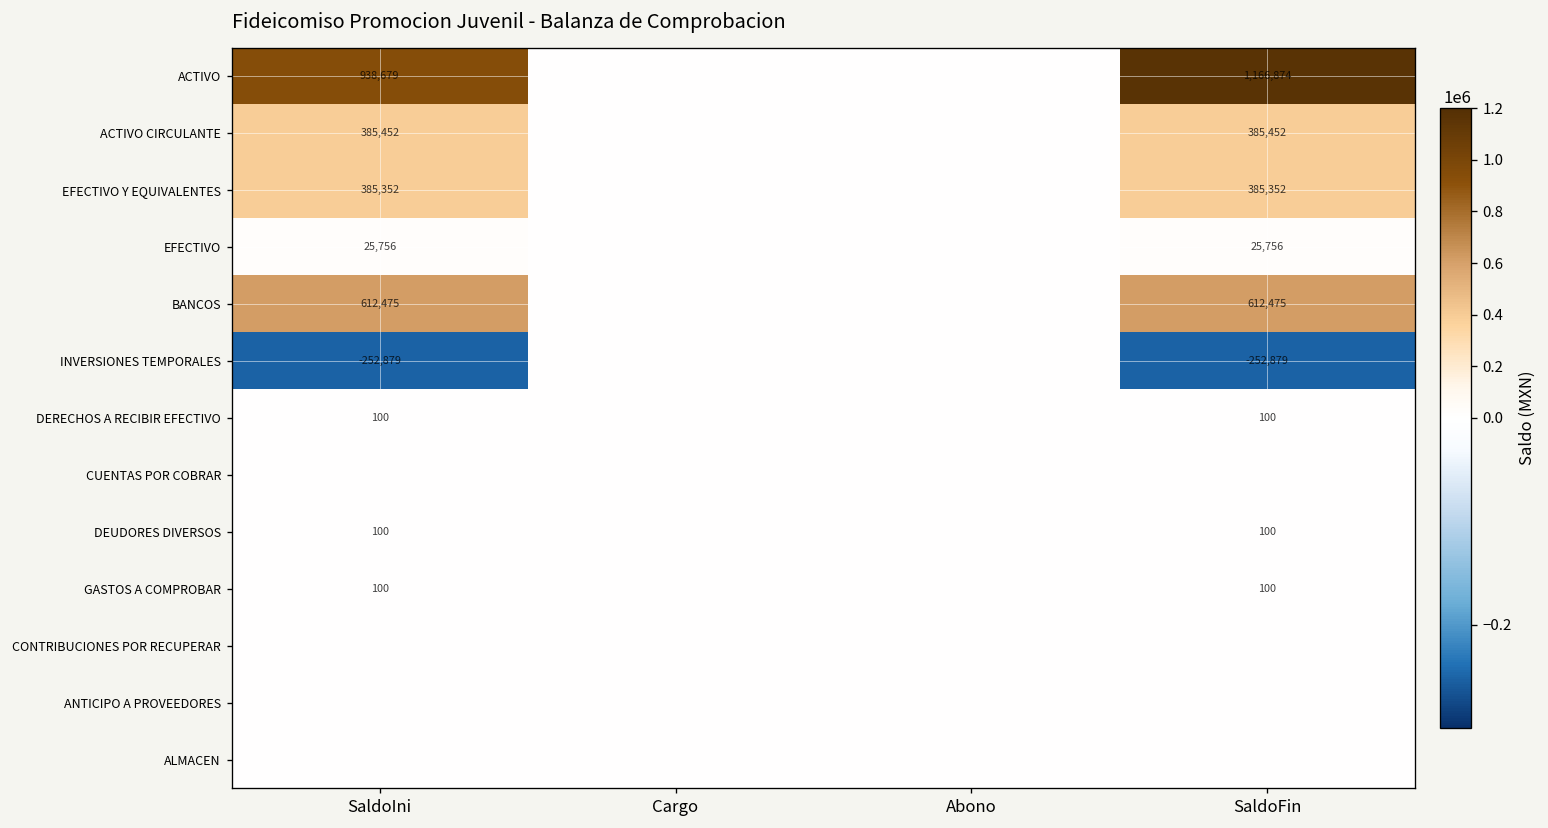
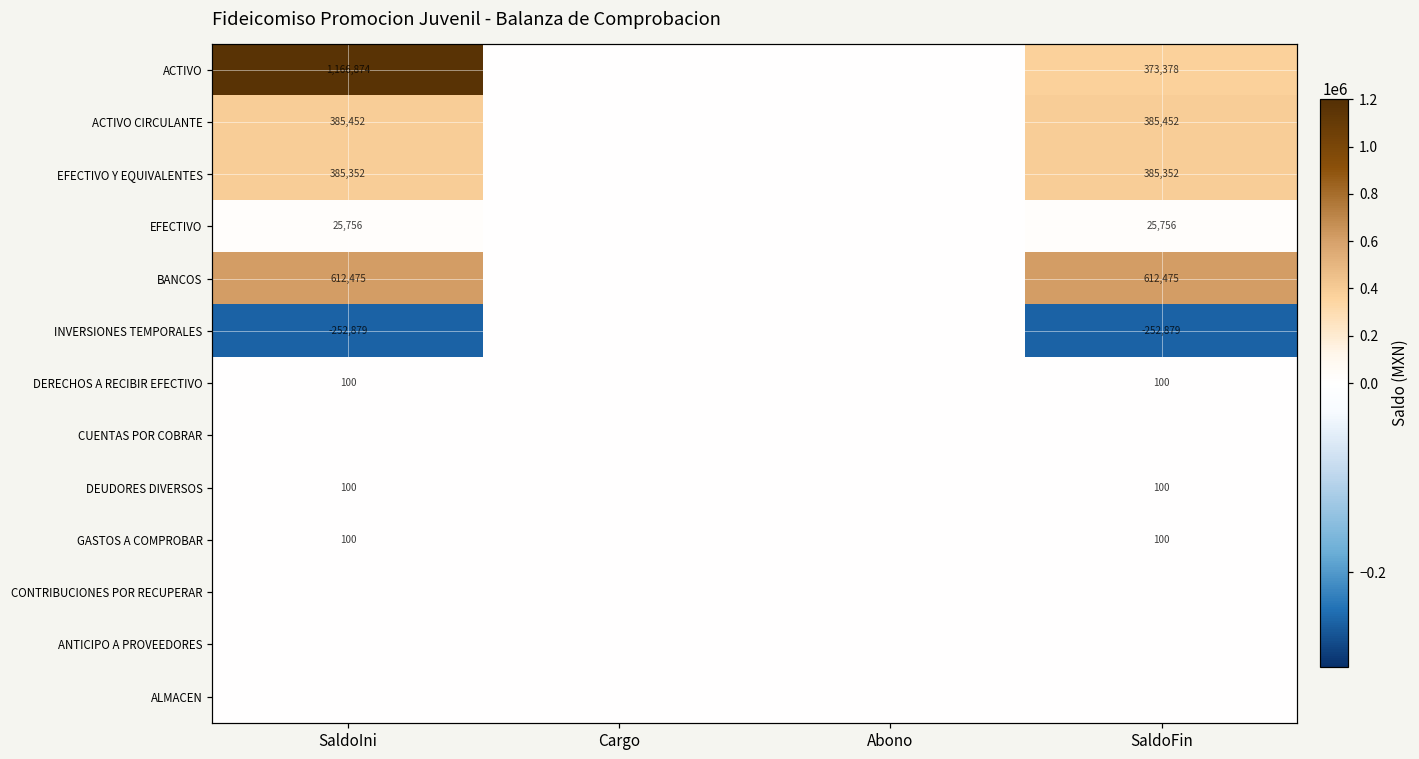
ACTIVO, SaldoIni: 938,679 -> 1,166,874
ACTIVO, SaldoFin: 1,166,874 -> 373,378
